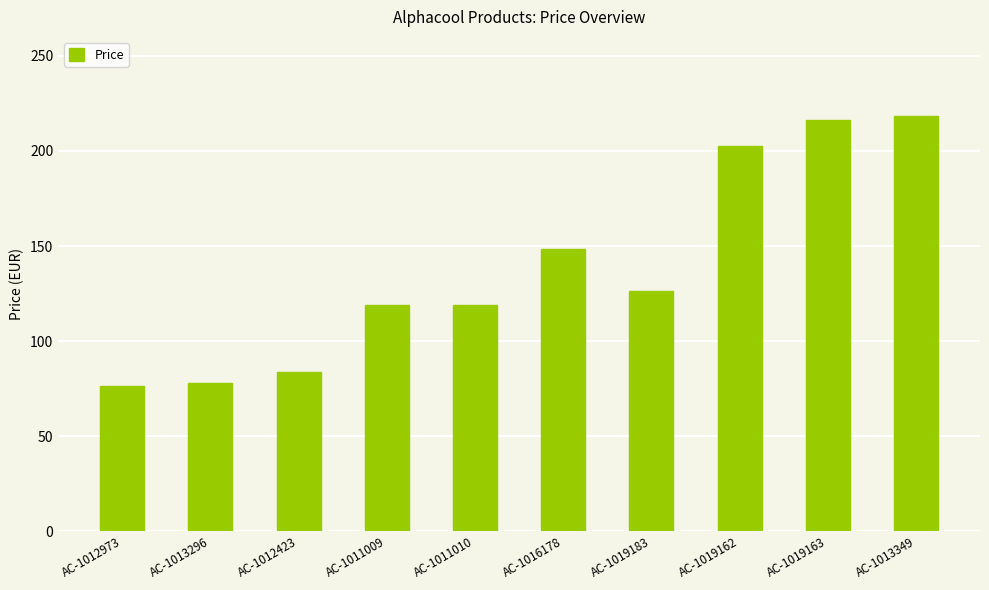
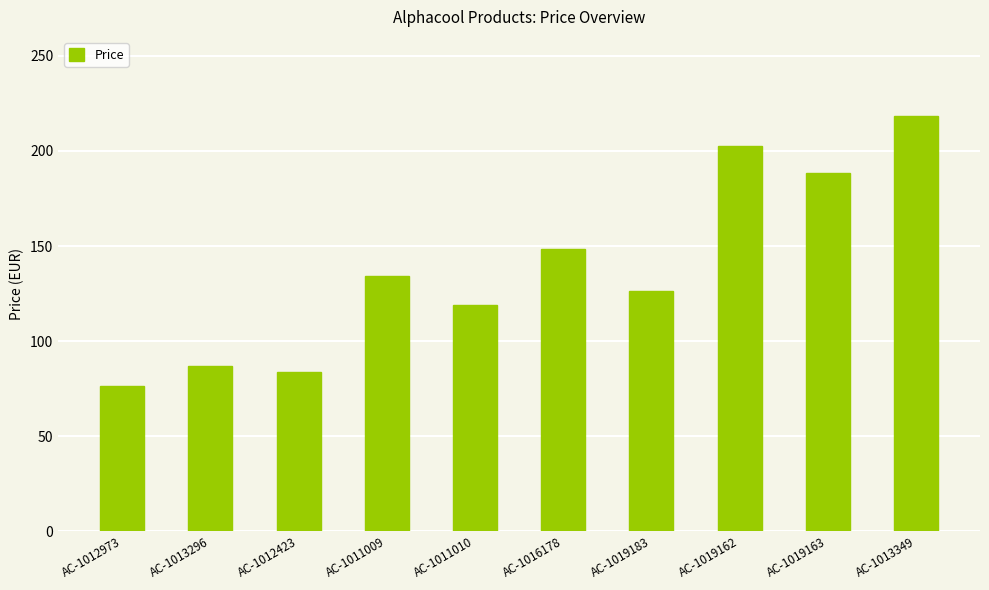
AC-1013296: 78 -> 87
AC-1011009: 119 -> 134
AC-1019163: 216 -> 189
